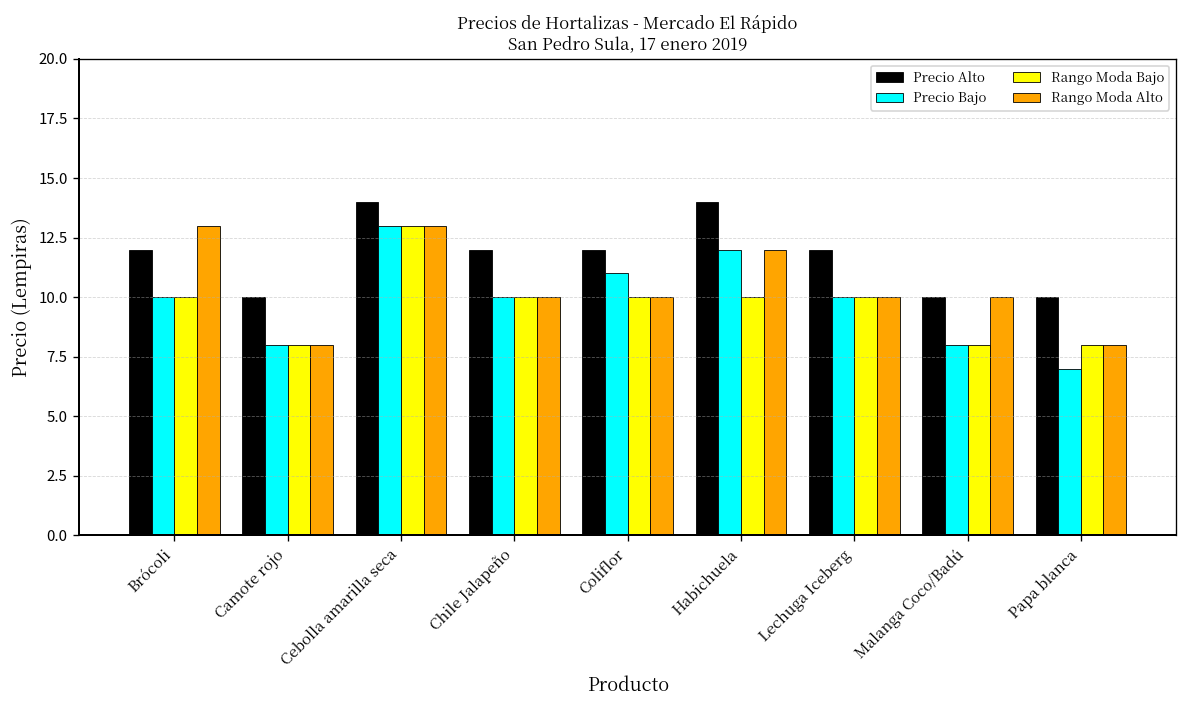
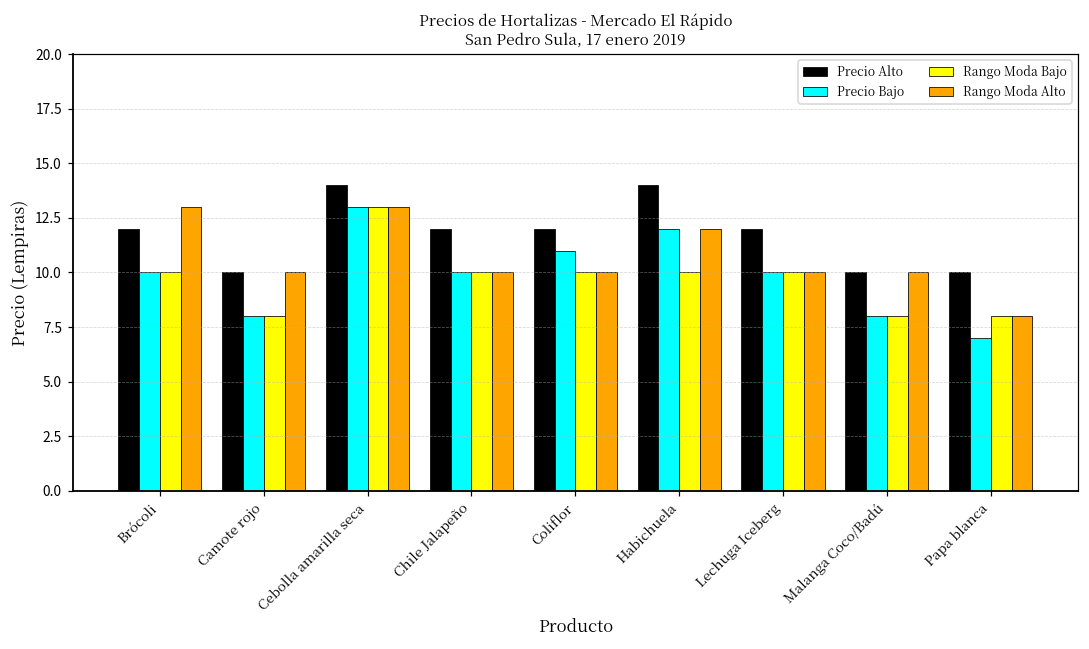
Rango Moda Alto, Camote rojo: 8 -> 10
